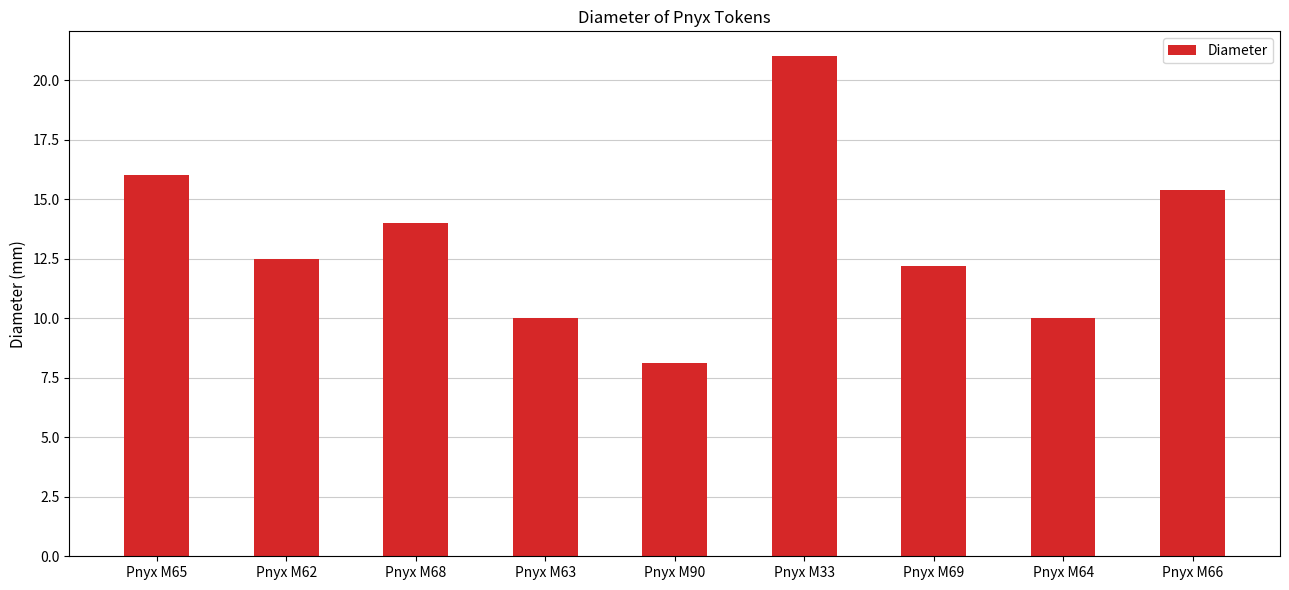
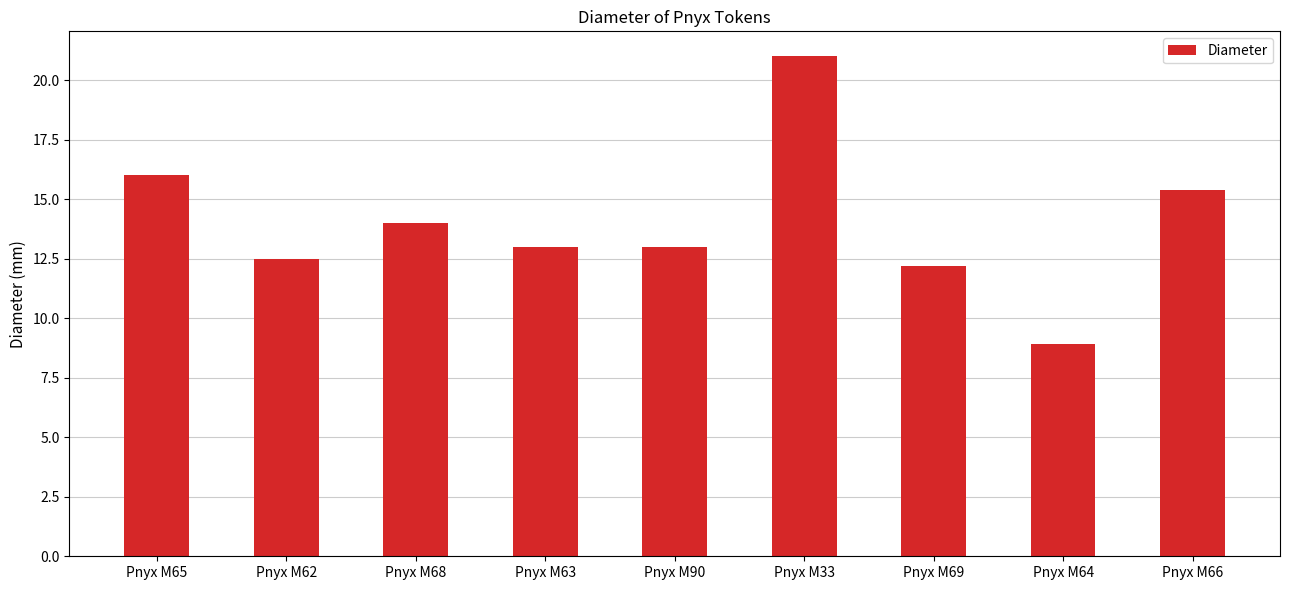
Pnyx M63: 10 -> 13
Pnyx M90: 8.1 -> 13.0
Pnyx M64: 10.0 -> 8.9
